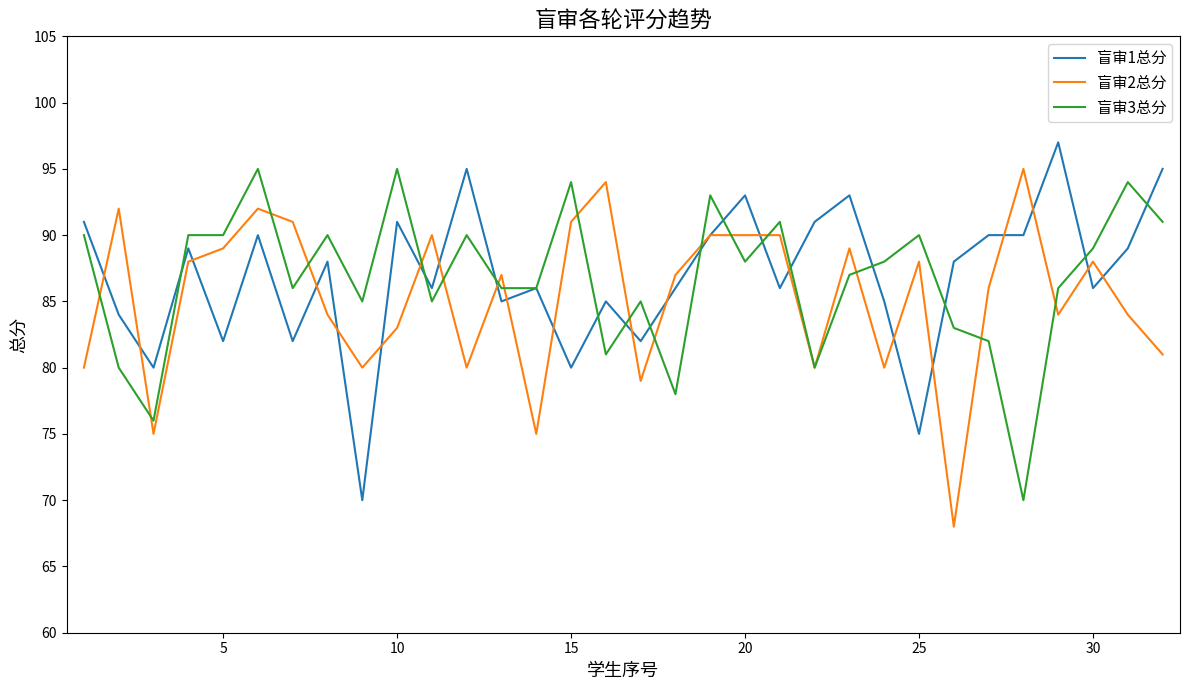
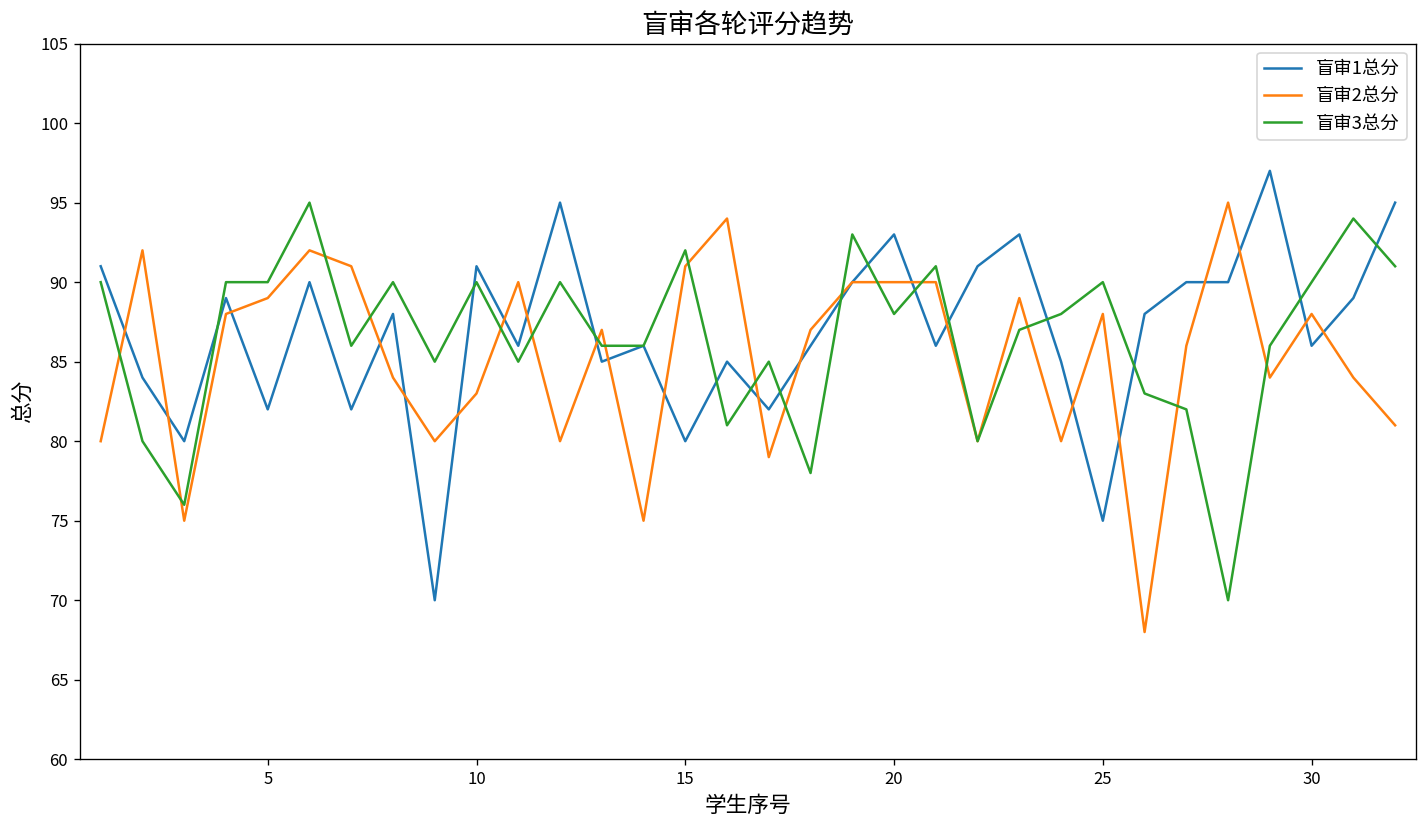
盲审3总分, 10: 95 -> 90
盲审3总分, 15: 94 -> 92
盲审3总分, 30: 89 -> 90
